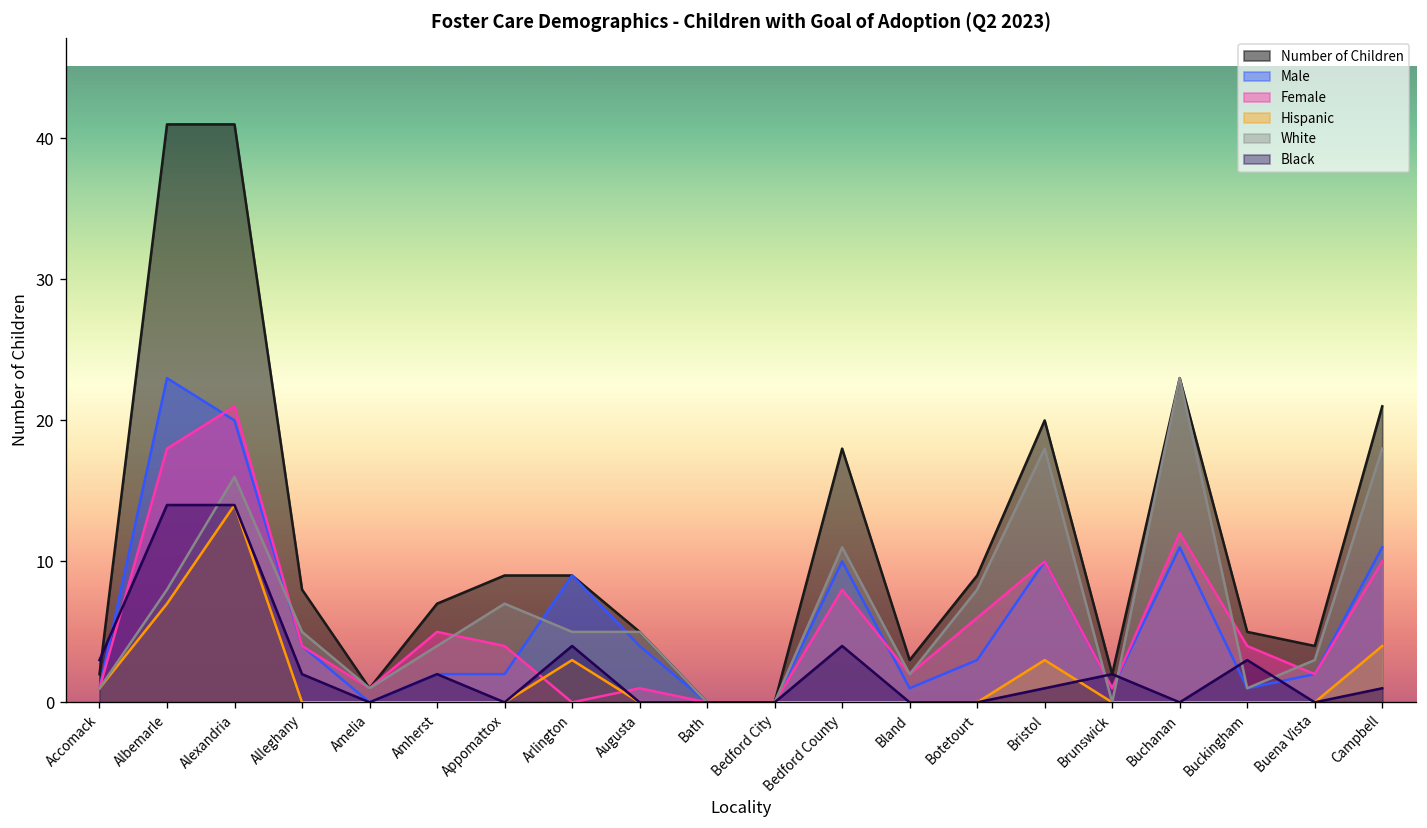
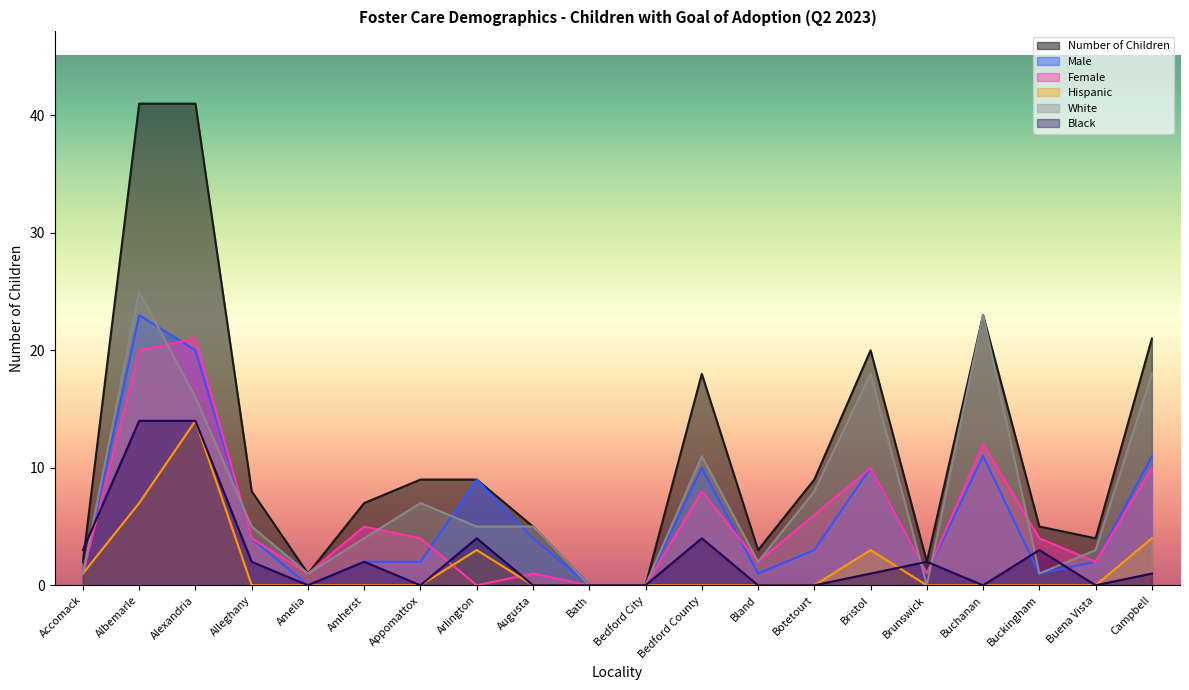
Female, Albemarle: 18 -> 20
White, Albemarle: 8 -> 25
